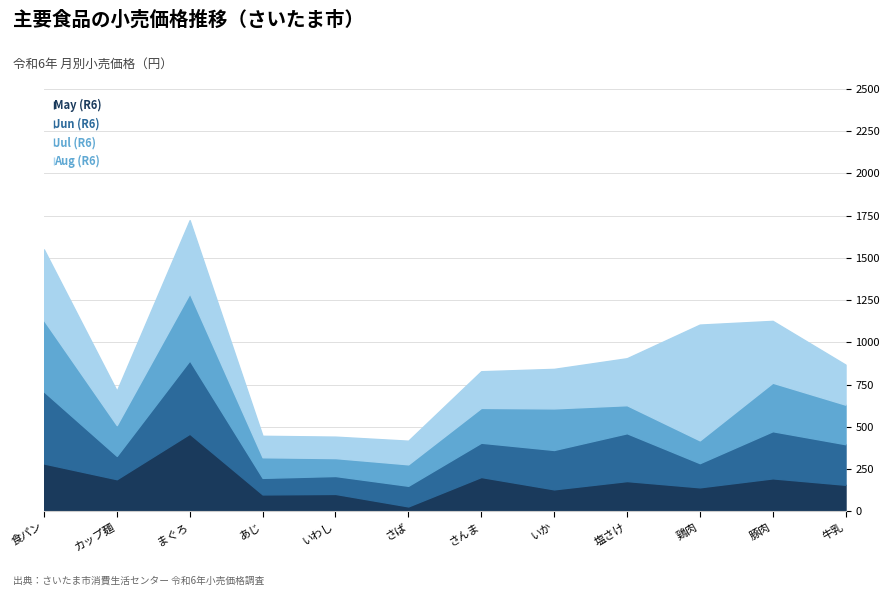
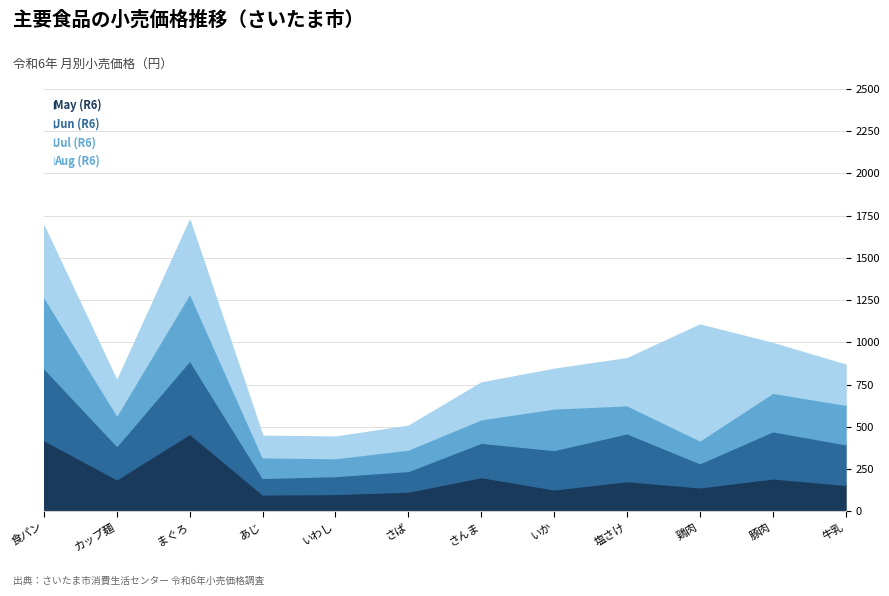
May (R6), 食パン: 280 -> 420
Jun (R6), カップ麺: 140 -> 200
May (R6), さば: 30 -> 120
Jul (R6), さんま: 210 -> 140
Jul (R6), 豚肉: 290 -> 230
Aug (R6), 豚肉: 370 -> 290
